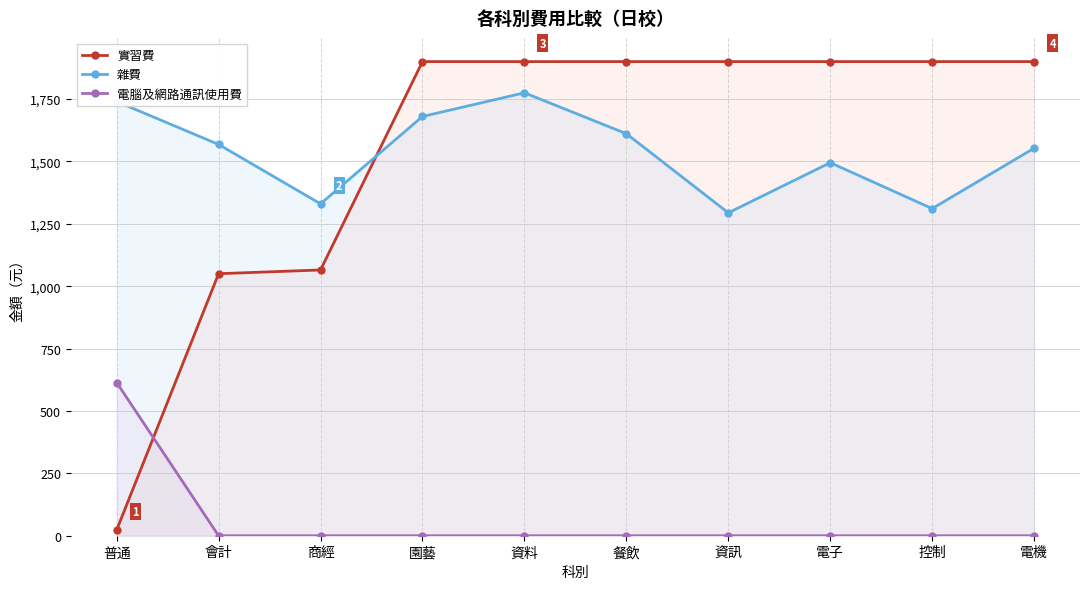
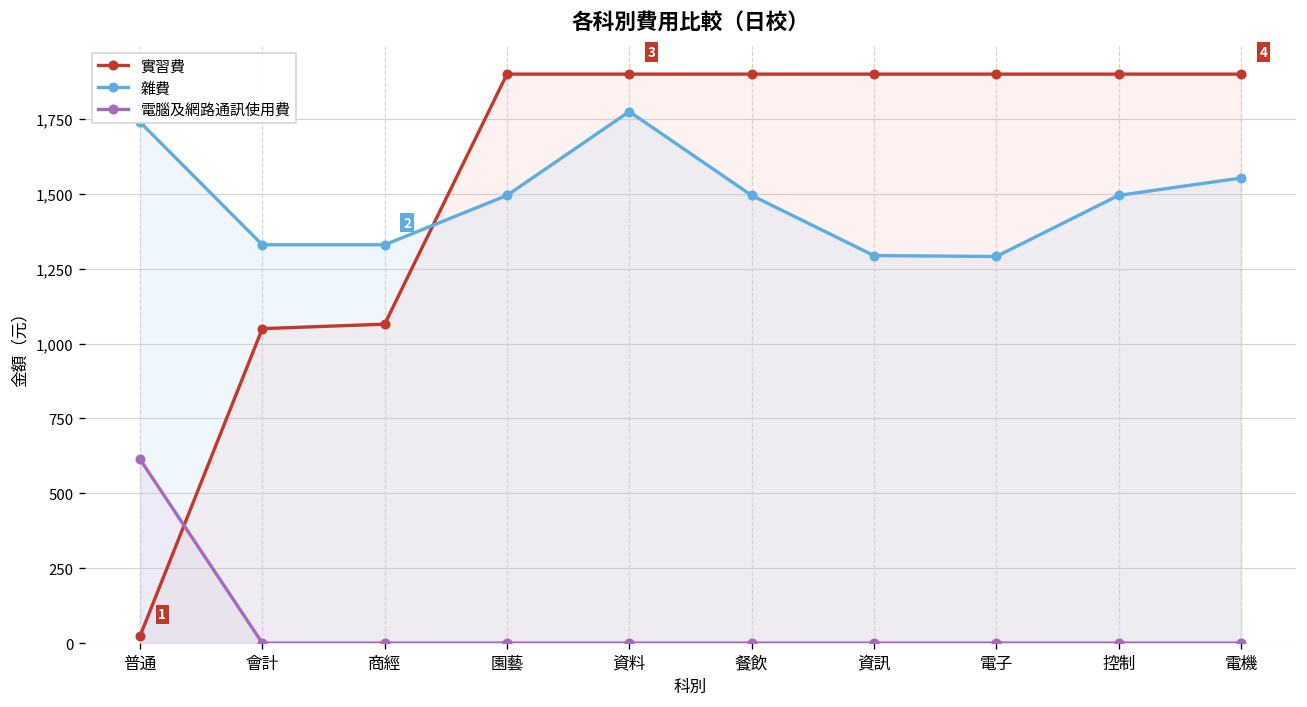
雜費, 會計: 1,570 -> 1,330
雜費, 園藝: 1,680 -> 1,500
雜費, 餐飲: 1,610 -> 1,500
雜費, 電子: 1,500 -> 1,290
雜費, 控制: 1,310 -> 1,500
